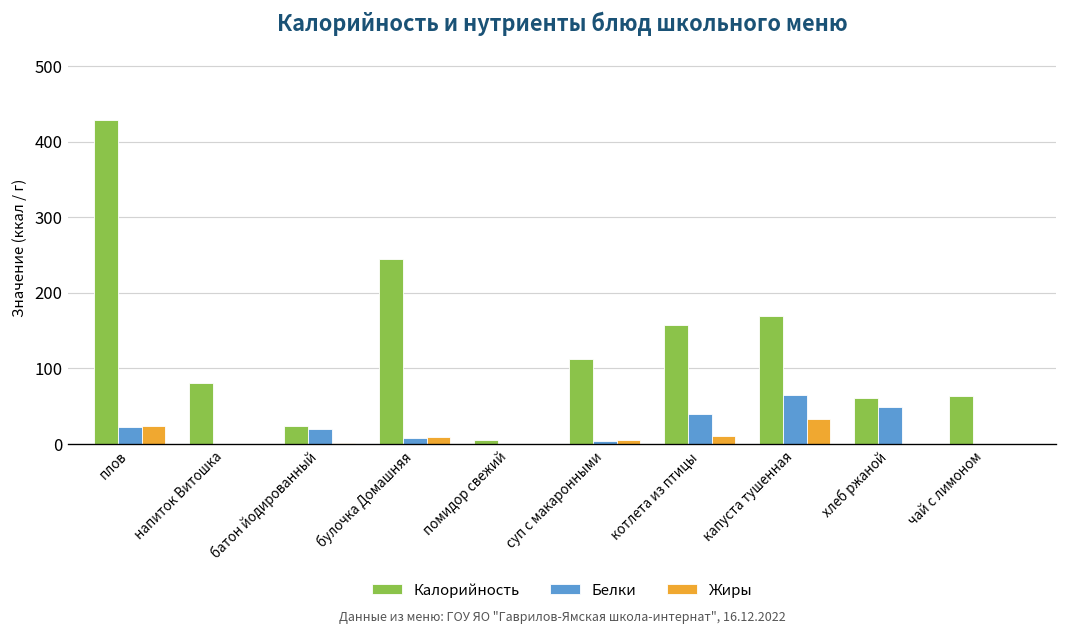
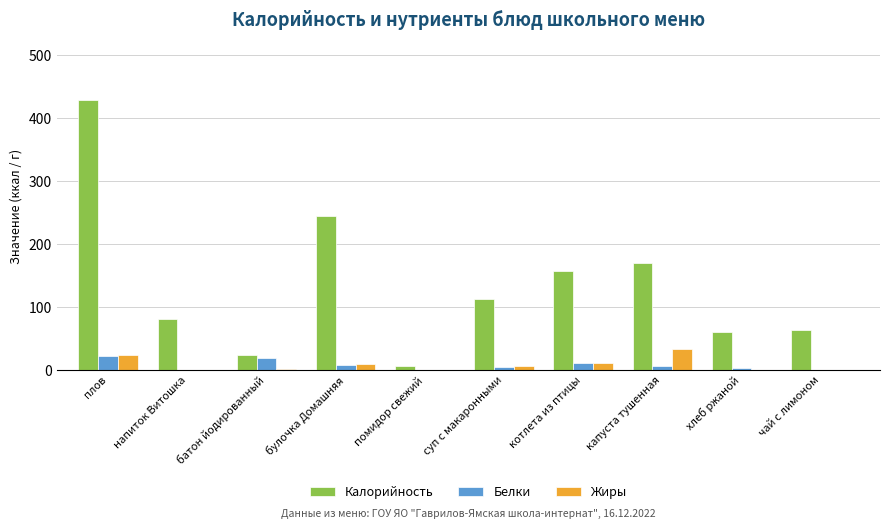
Белки, котлета из птицы: 40 -> 10
Белки, капуста тушенная: 60 -> 10
Белки, хлеб ржаной: 50 -> 0
